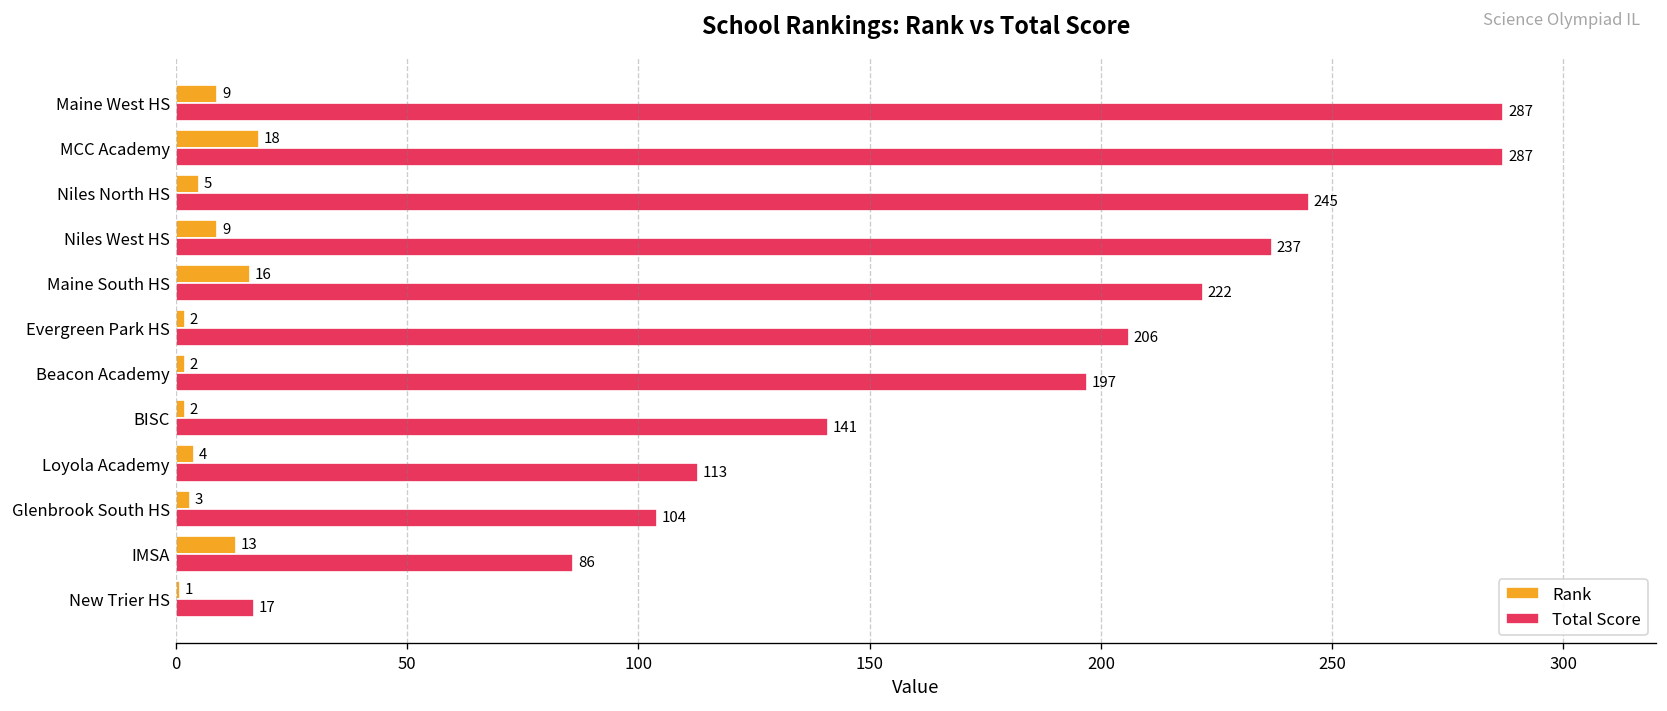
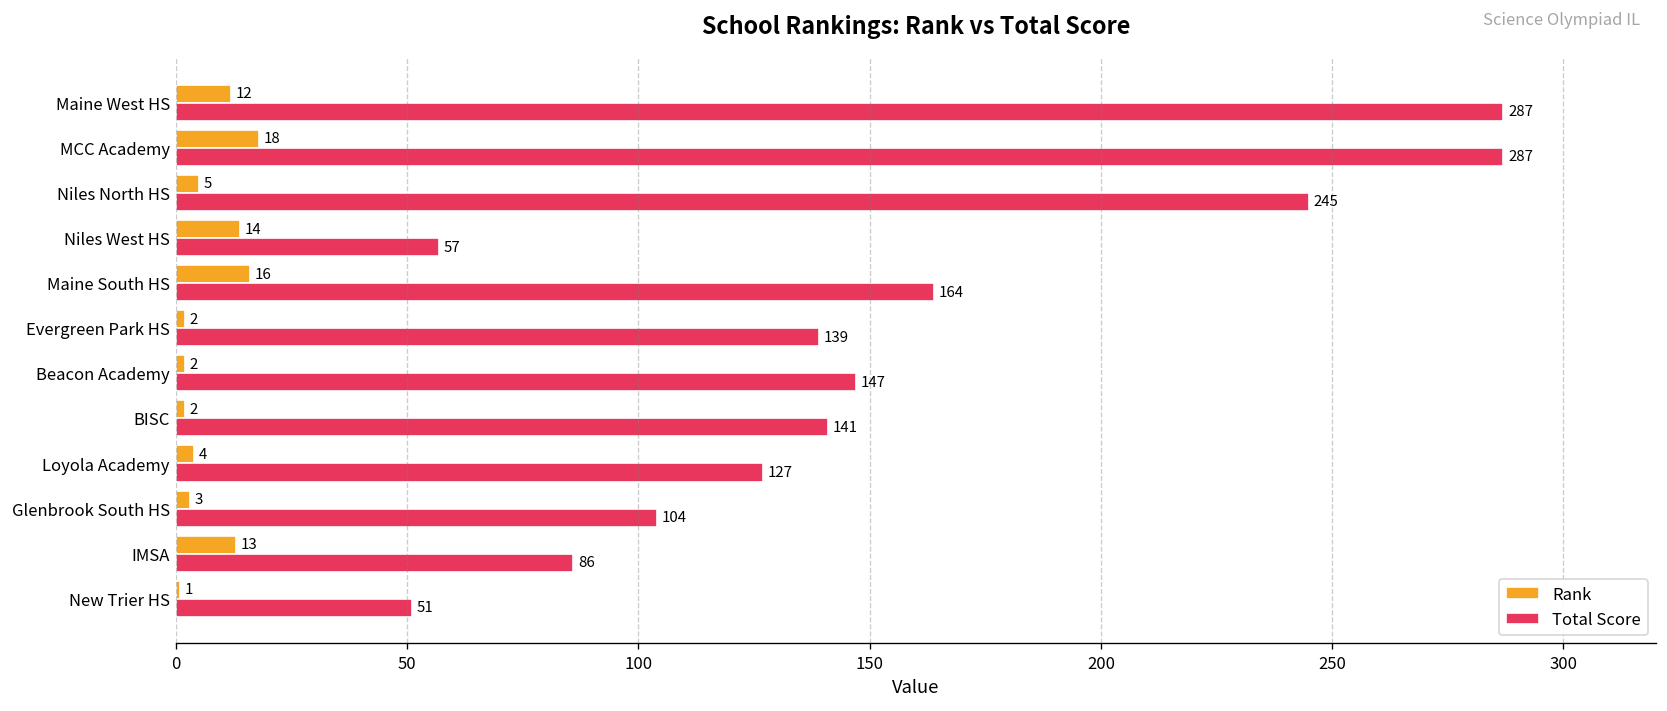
Rank, Maine West HS: 9 -> 12
Rank, Niles West HS: 9 -> 14
Total Score, Niles West HS: 237 -> 57
Total Score, Maine South HS: 222 -> 164
Total Score, Evergreen Park HS: 206 -> 139
Total Score, Beacon Academy: 197 -> 147
Total Score, Loyola Academy: 113 -> 127
Total Score, New Trier HS: 17 -> 51
